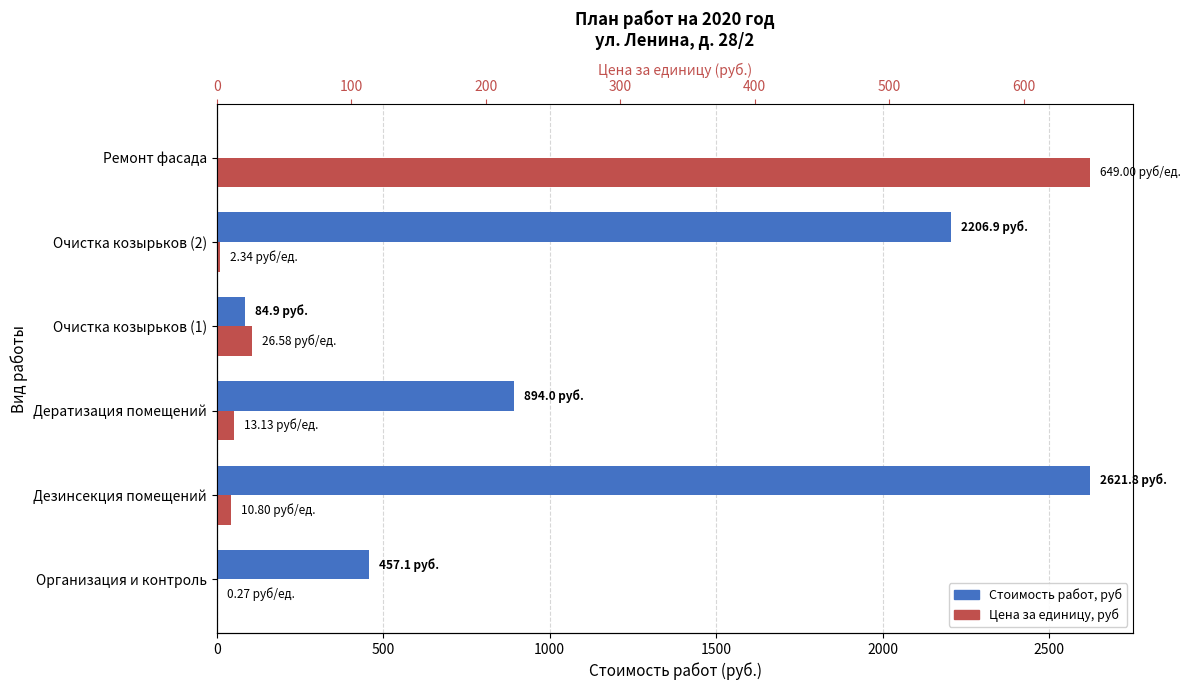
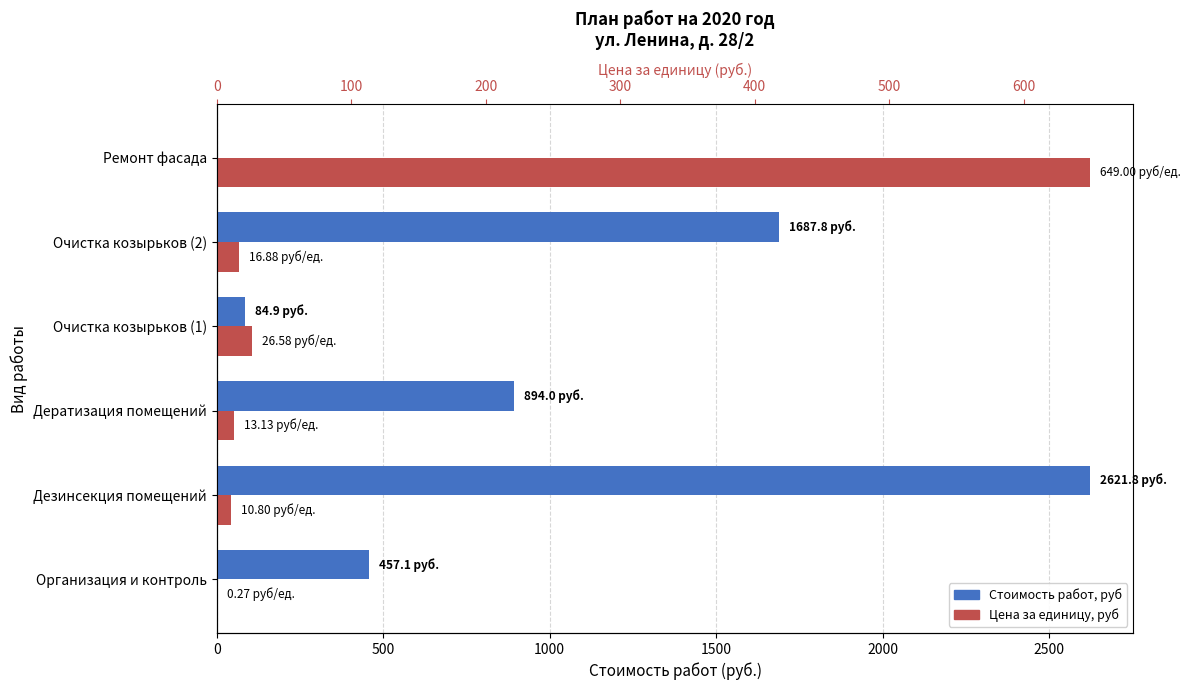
Стоимость работ, руб, Очистка козырьков (2): 2206.9 -> 1687.8
Цена за единицу, руб, Очистка козырьков (2): 2.34 -> 16.88
